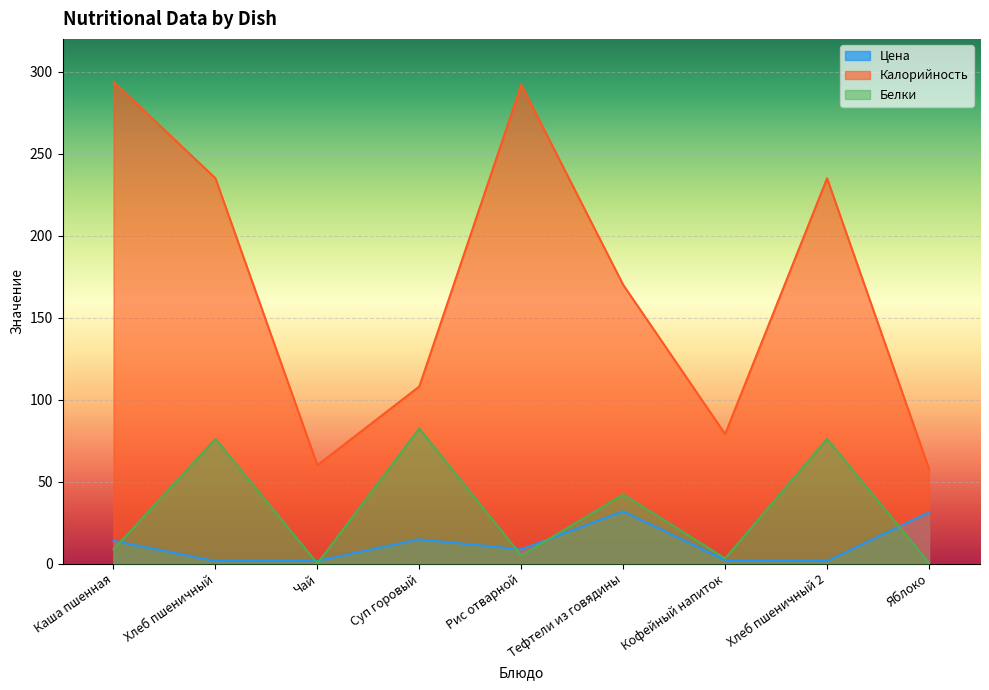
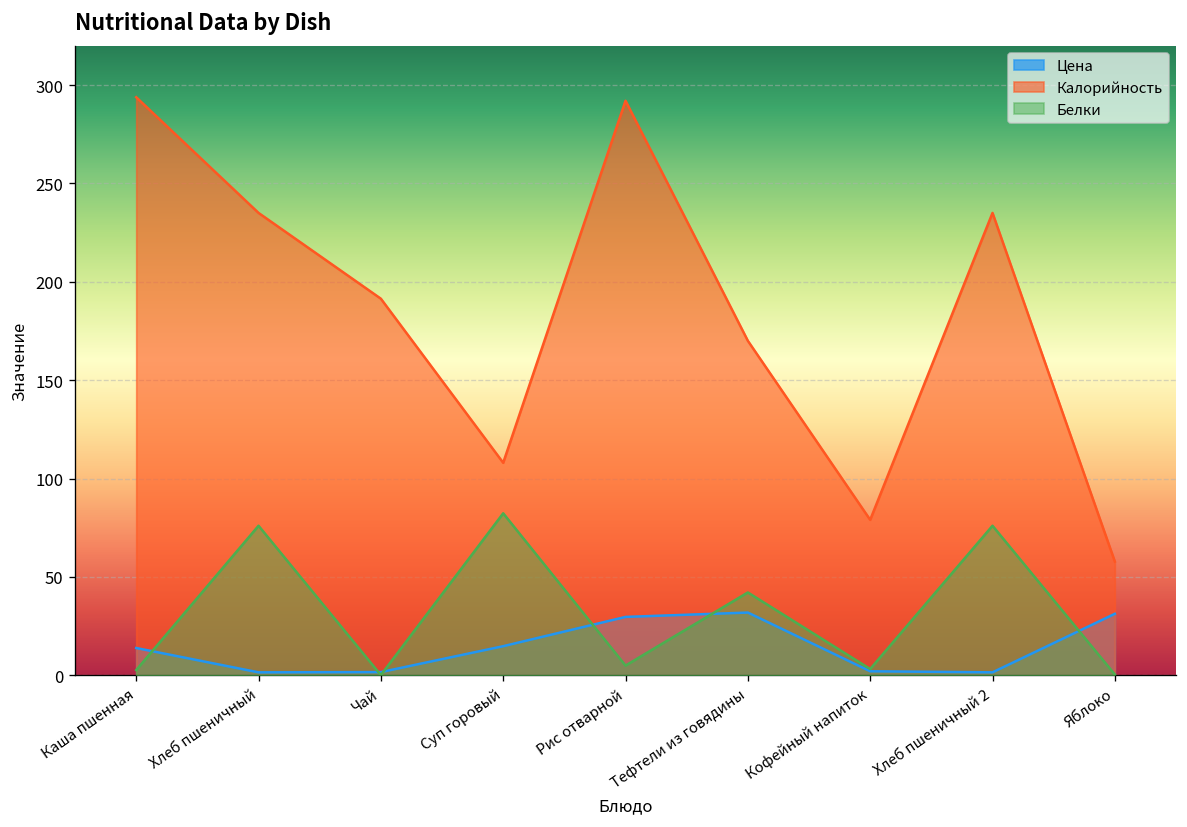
Белки, Каша пшенная: 9 -> 3
Калорийность, Чай: 60 -> 191
Цена, Рис отварной: 9 -> 30
